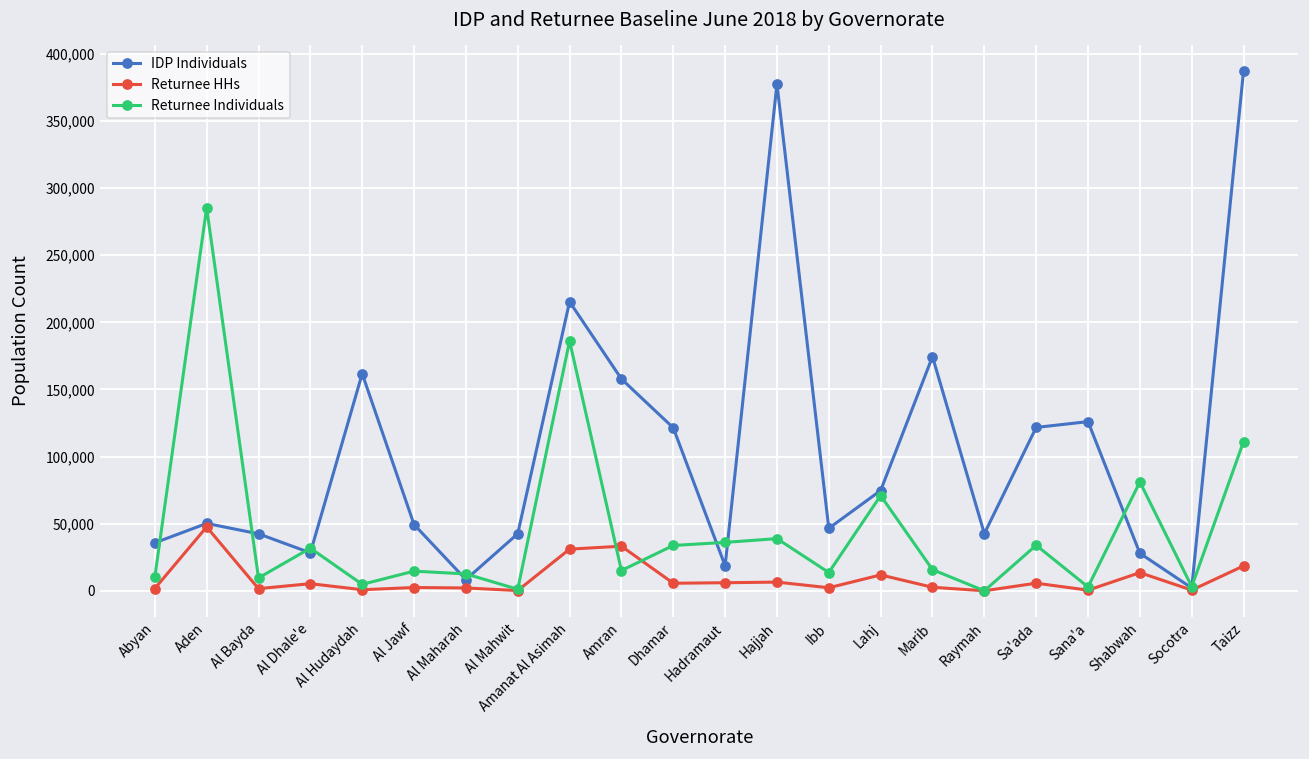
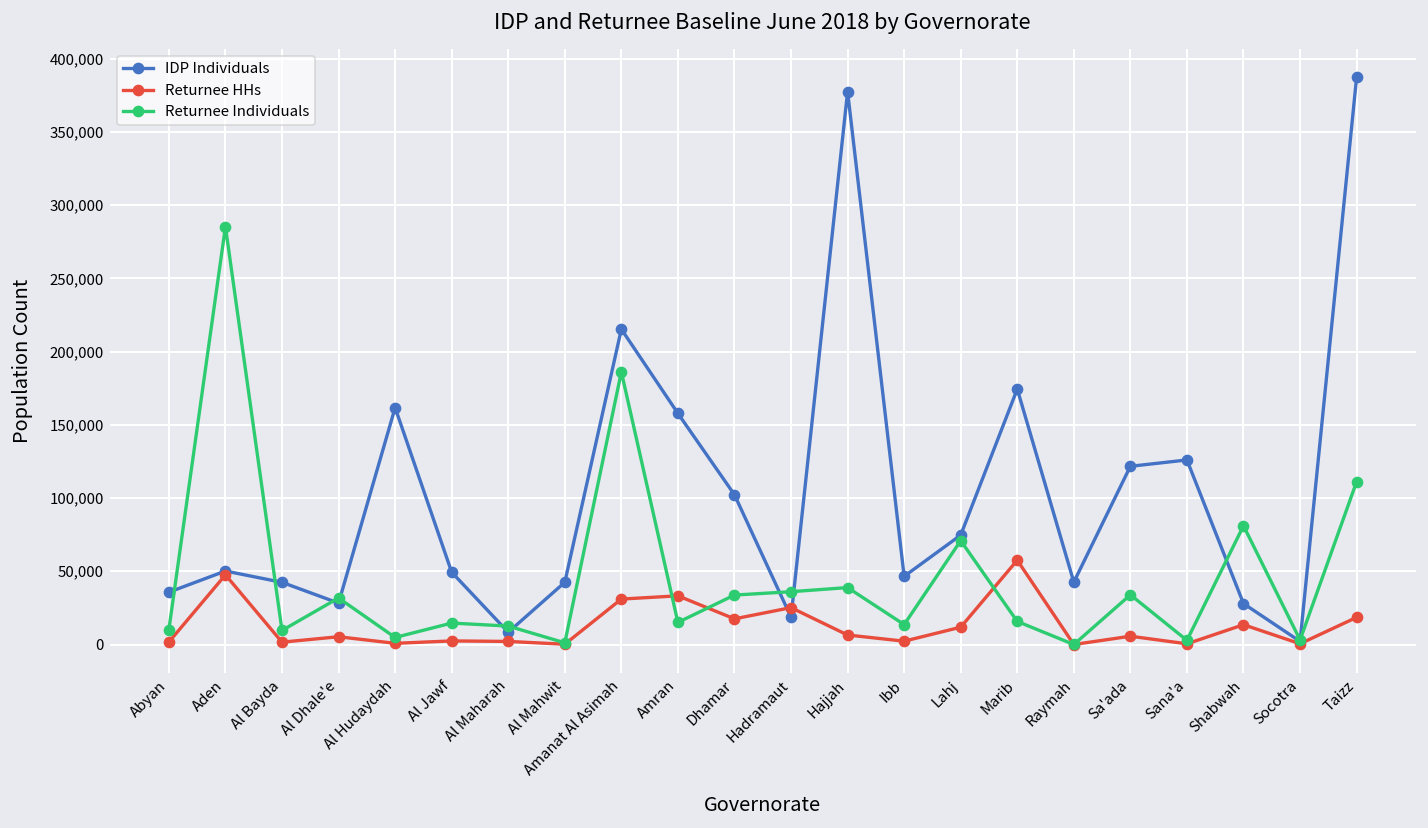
IDP Individuals, Dhamar: 121,000 -> 102,000
Returnee HHs, Dhamar: 6,000 -> 18,000
Returnee HHs, Hadramaut: 6,000 -> 25,000
Returnee HHs, Marib: 3,000 -> 58,000
